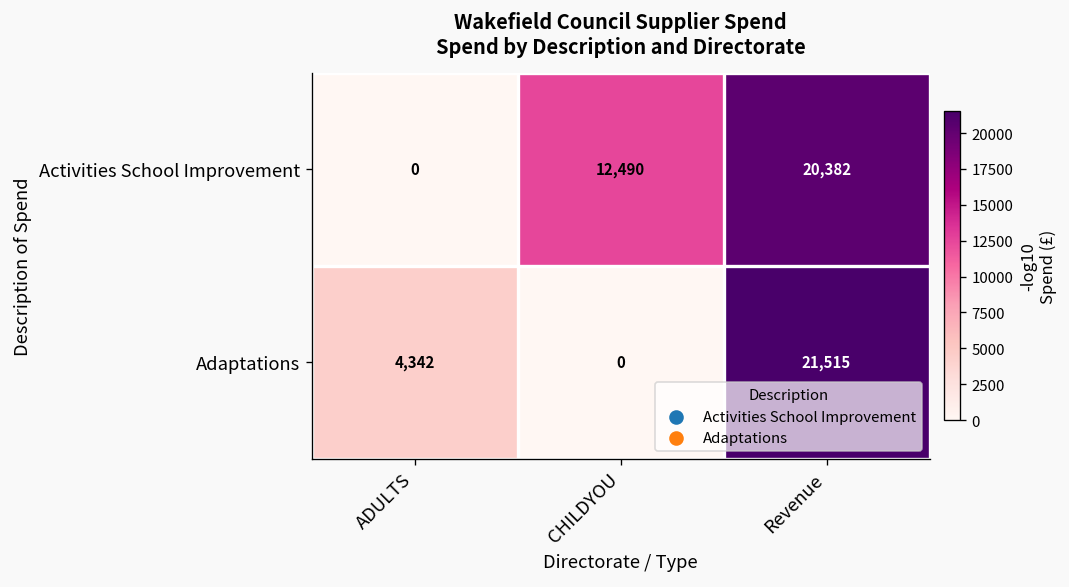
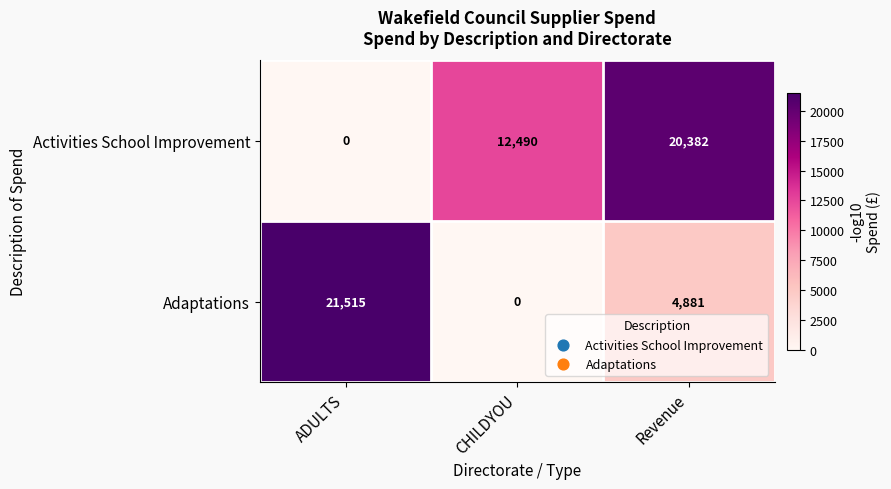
Adaptations, ADULTS: 4,342 -> 21,515
Adaptations, Revenue: 21,515 -> 4,881
